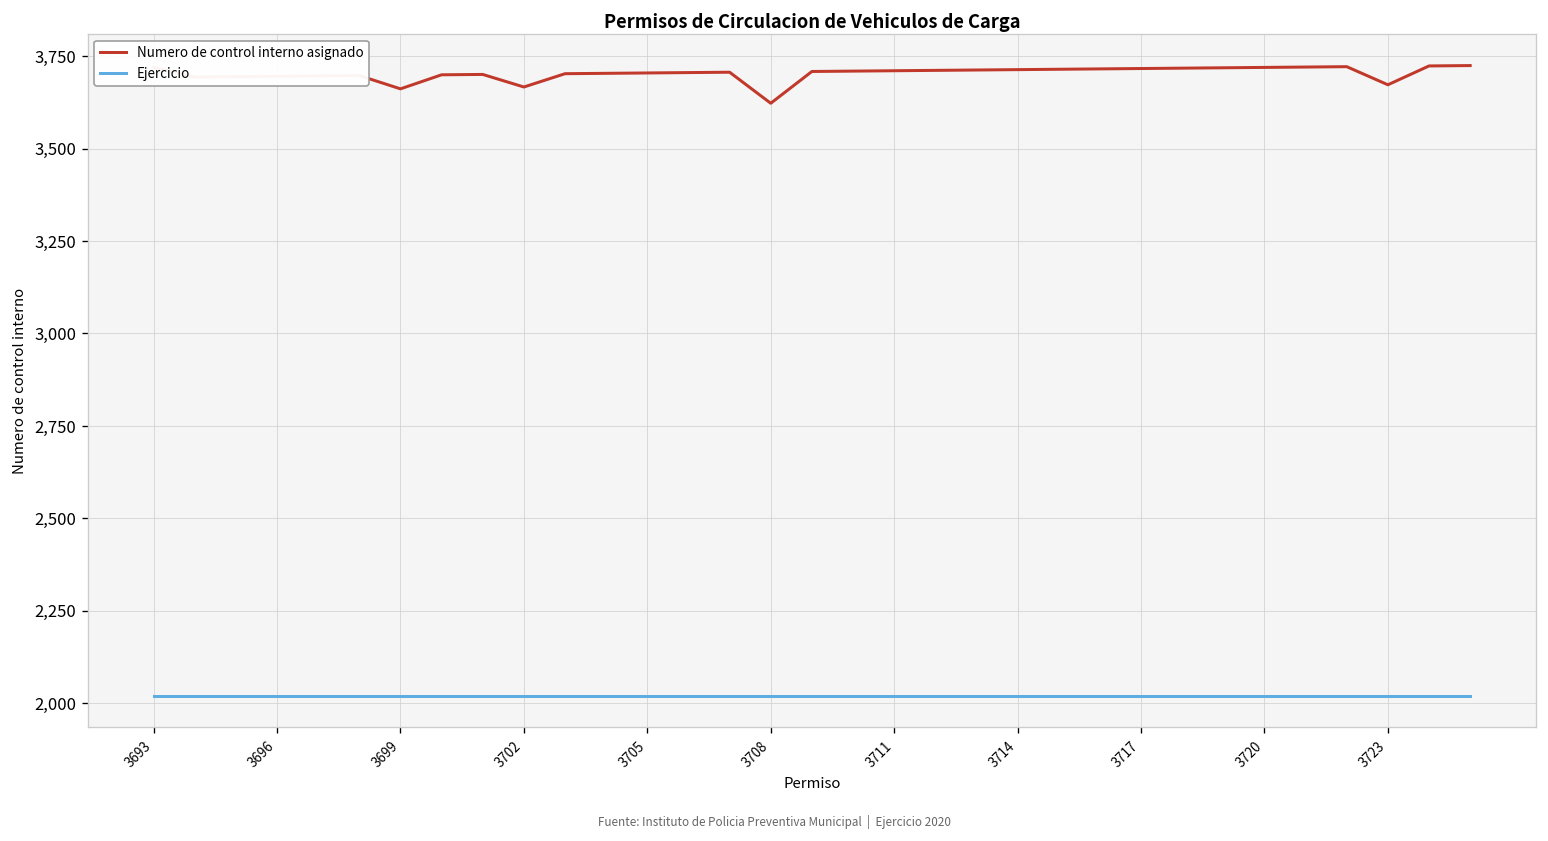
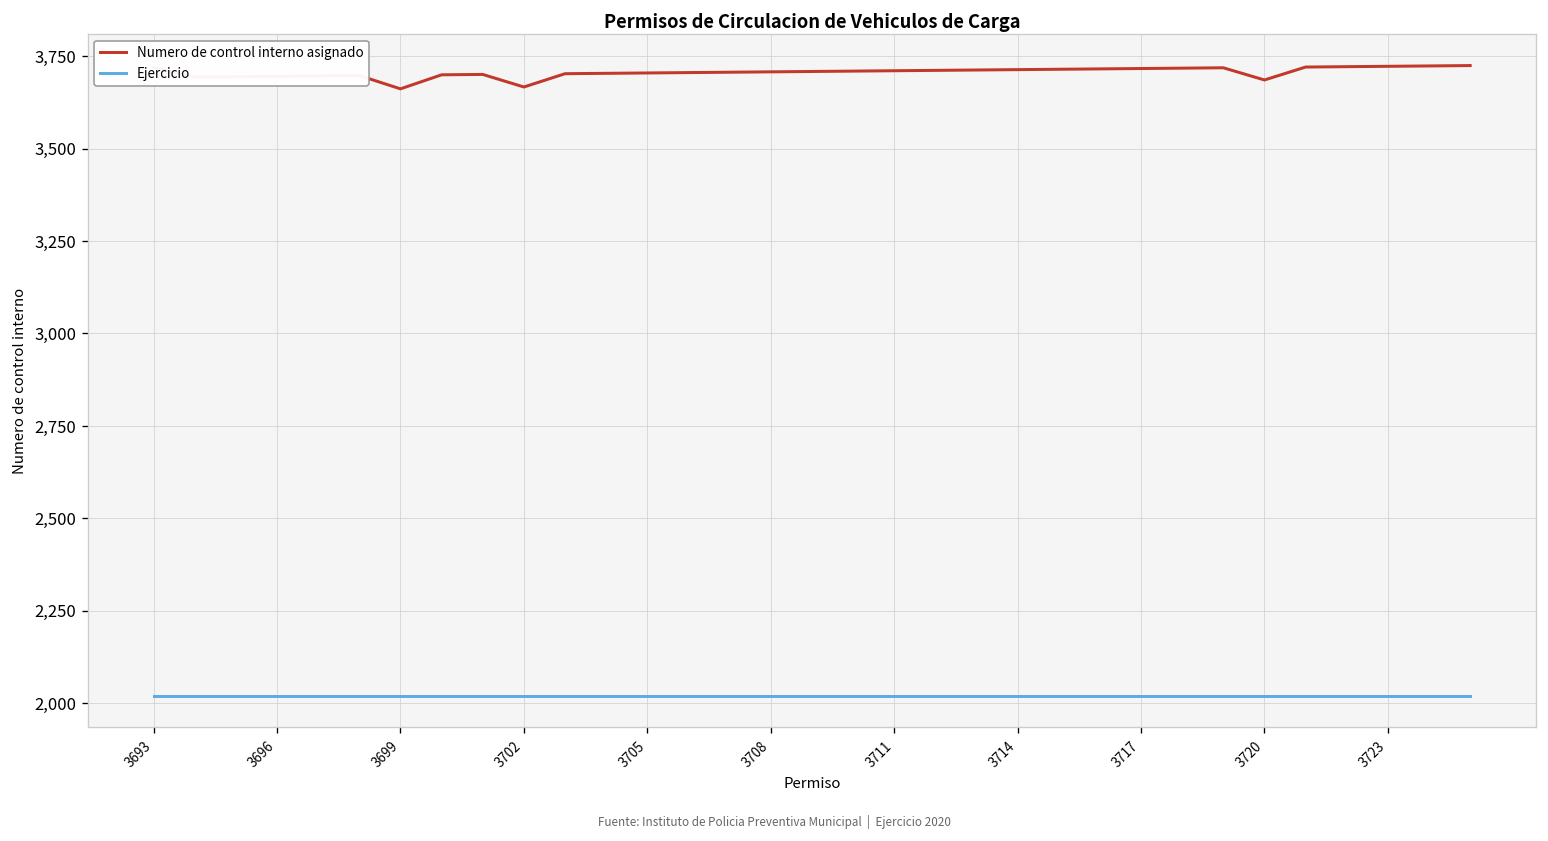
Numero de control interno asignado, 3708: 3,620 -> 3,710
Numero de control interno asignado, 3720: 3,720 -> 3,690
Numero de control interno asignado, 3723: 3,670 -> 3,720
